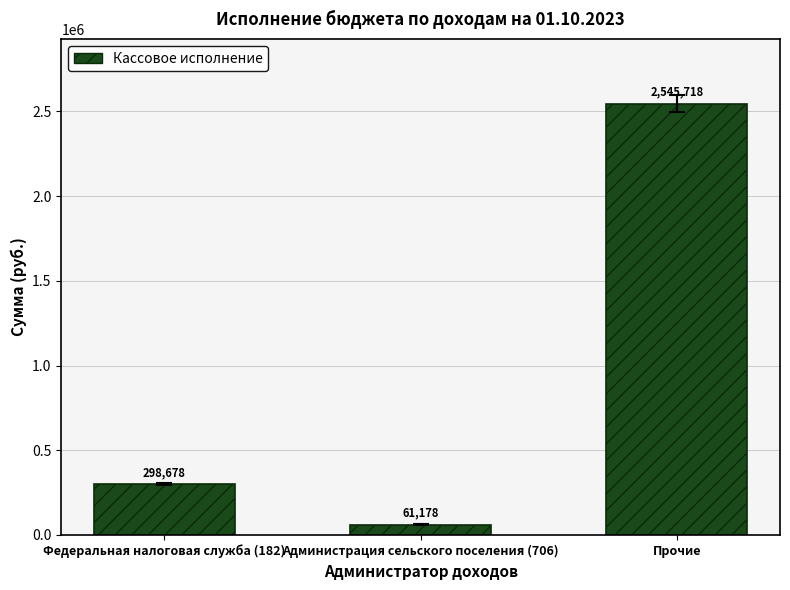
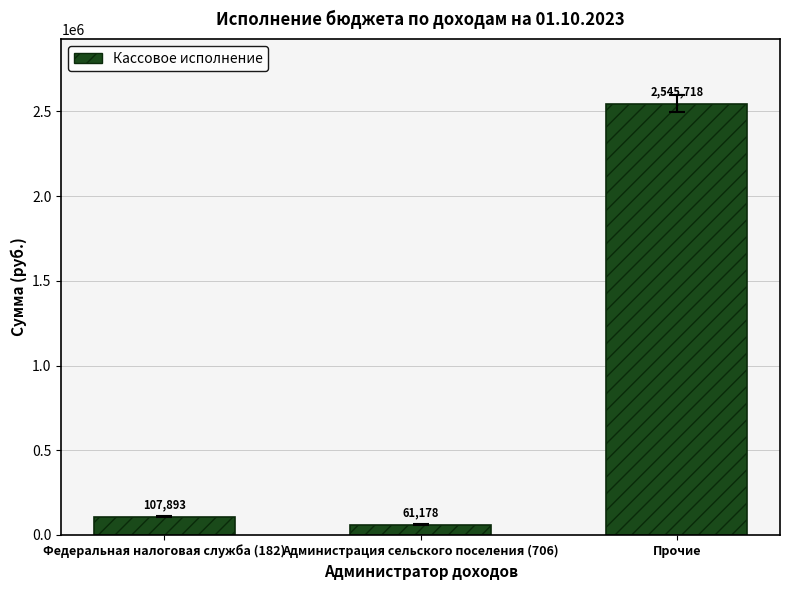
Кассовое исполнение, Федеральная налоговая служба (182): 298,678 -> 107,893
